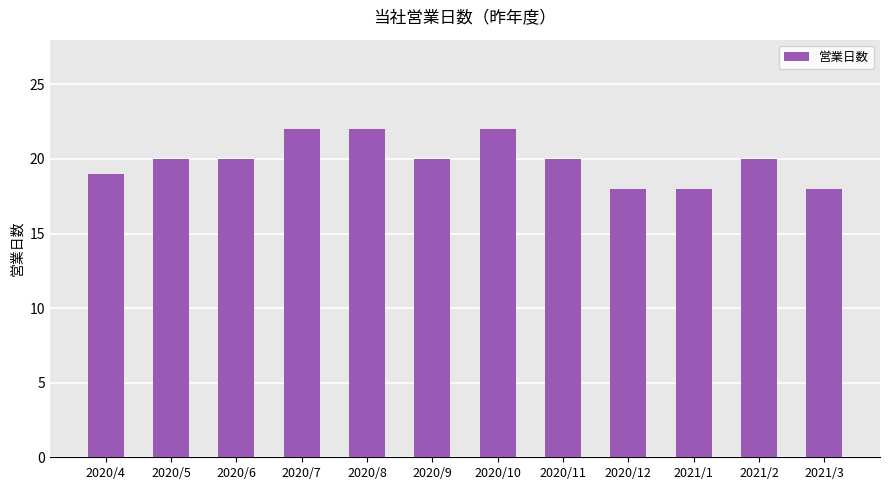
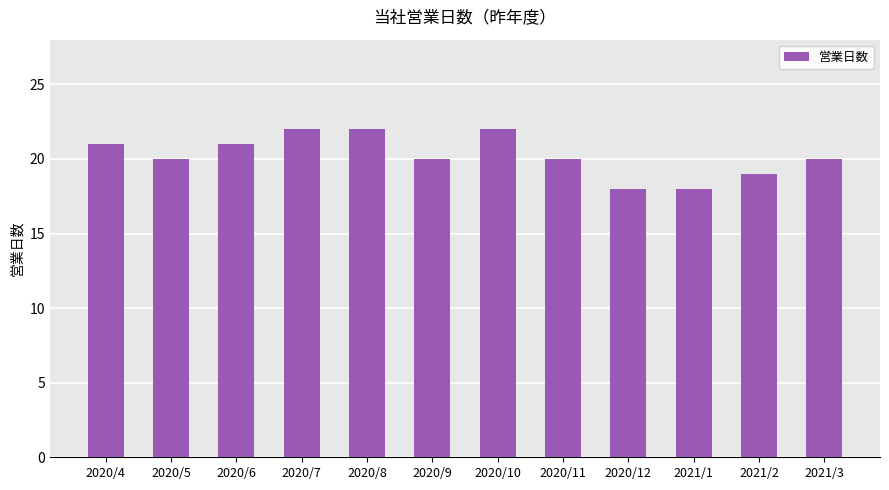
2020/4: 19 -> 21
2020/6: 20 -> 21
2021/2: 20 -> 19
2021/3: 18 -> 20
